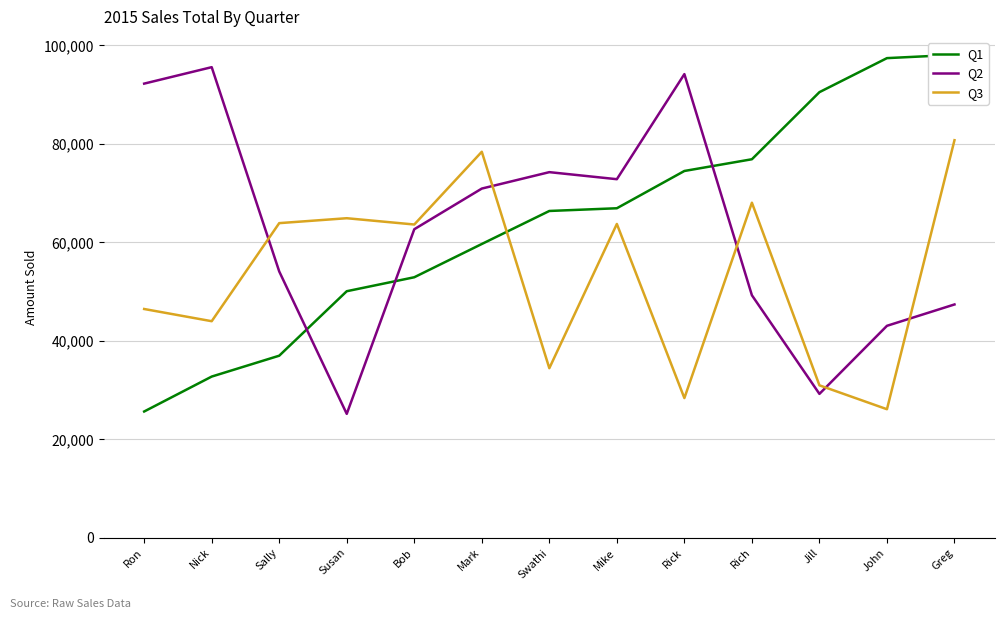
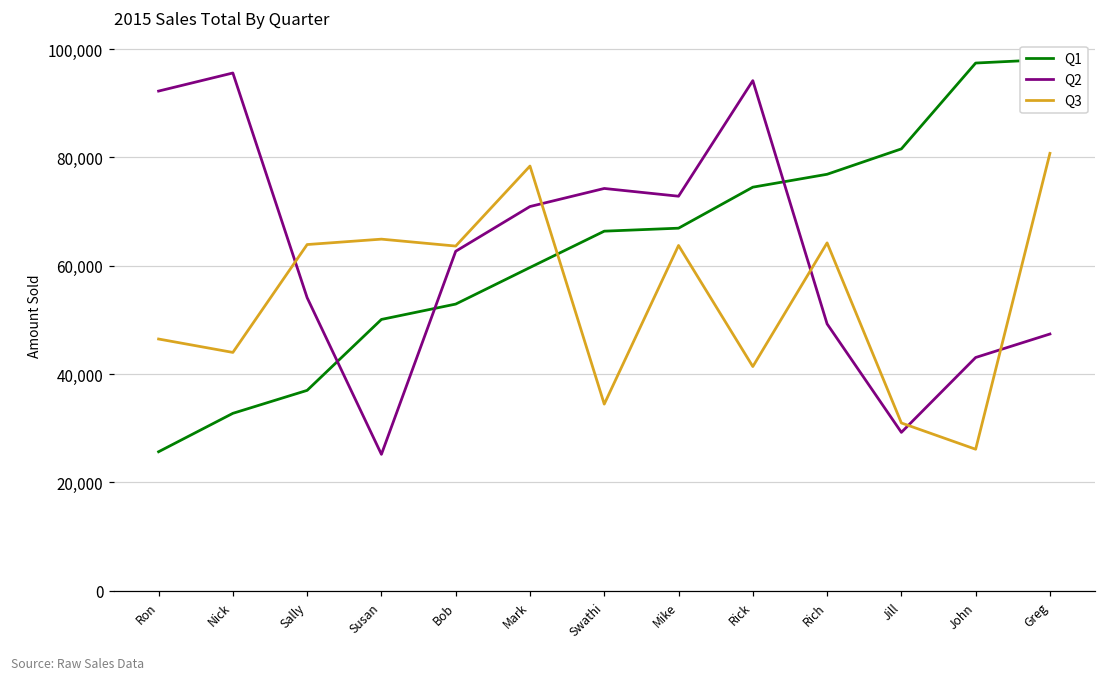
Q3, Rick: 28,000 -> 41,000
Q3, Rich: 68,000 -> 64,000
Q1, Jill: 91,000 -> 82,000
